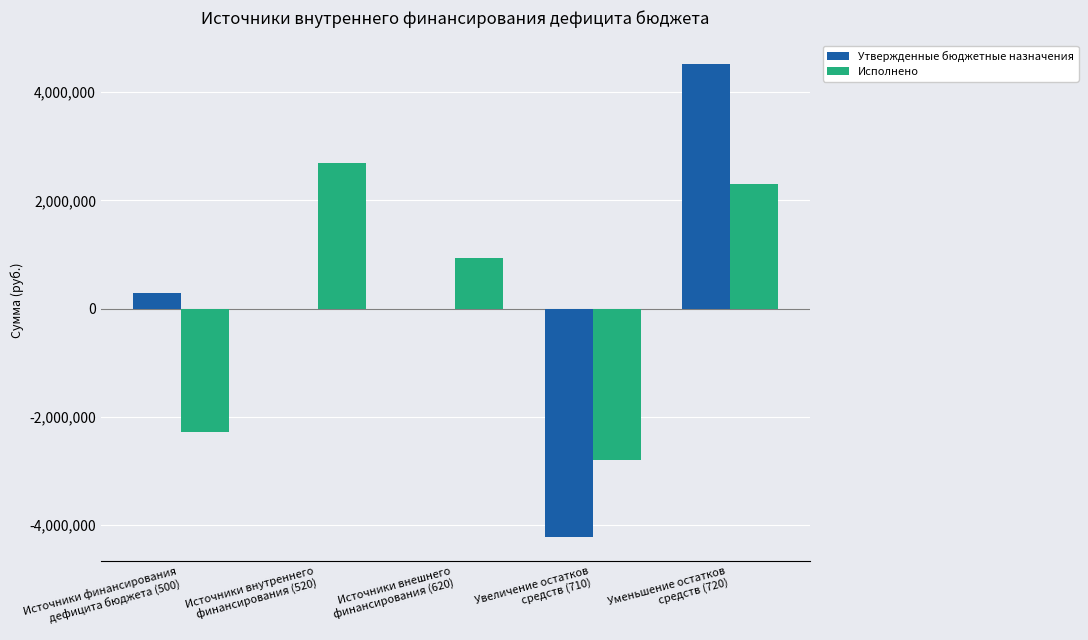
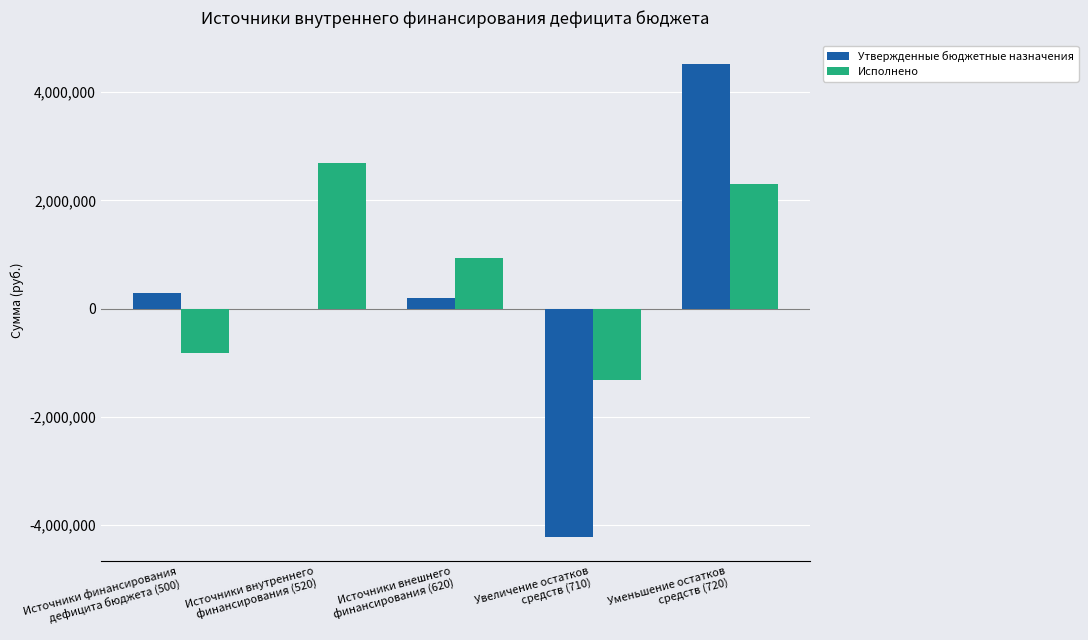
Исполнено, Источники финансирования дефицита бюджета (500): -2,300,000 -> -800,000
Утвержденные бюджетные назначения, Источники внешнего финансирования (620): 0 -> 200,000
Исполнено, Увеличение остатков средств (710): -2,800,000 -> -1,300,000
